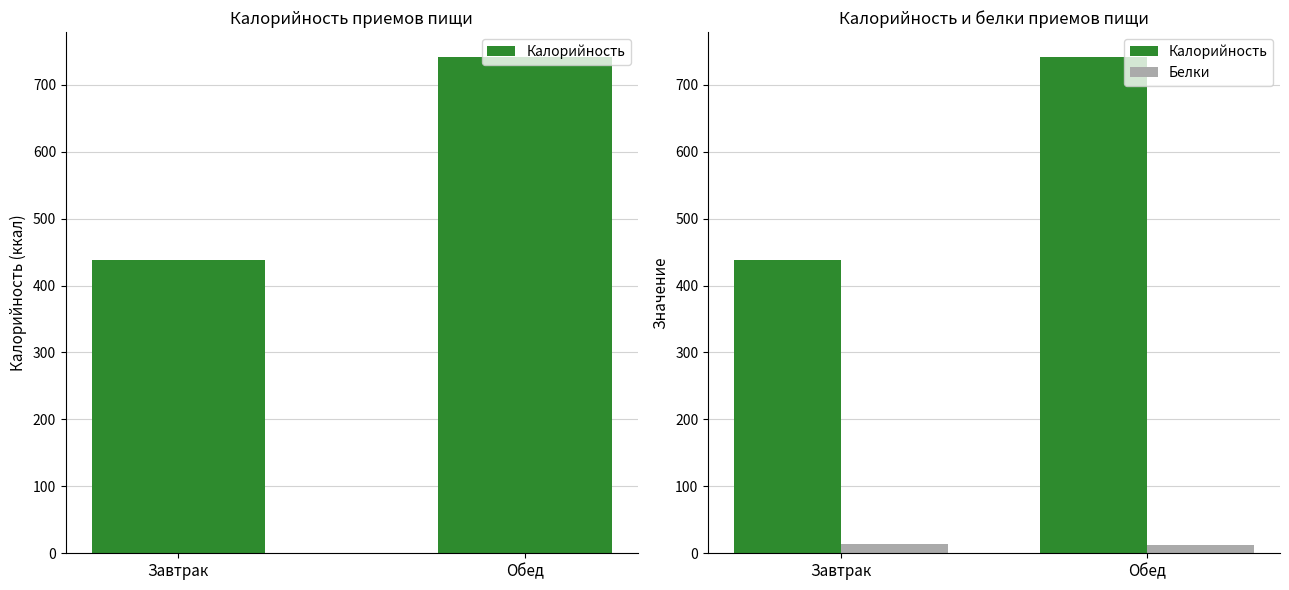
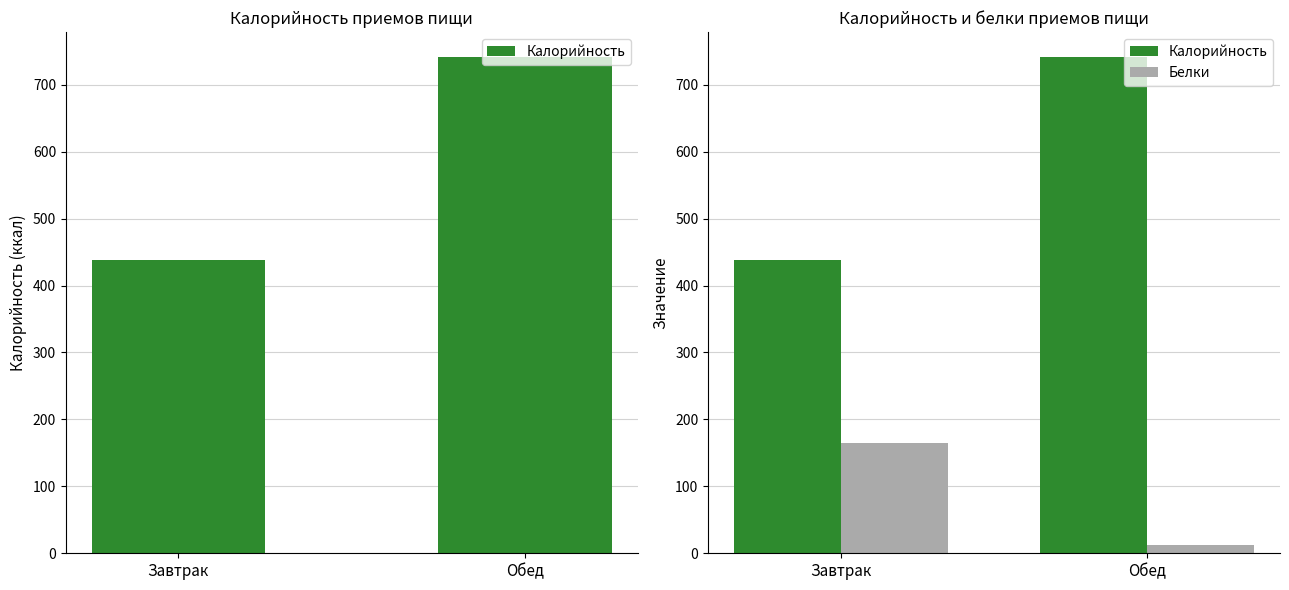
Калорийность и белки приемов пищи, Белки, Завтрак: 10 -> 160
